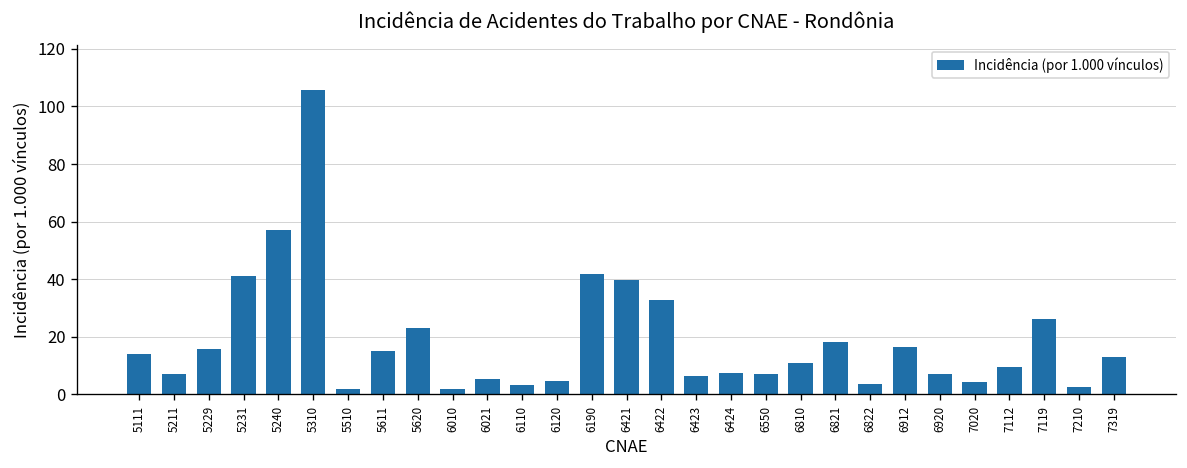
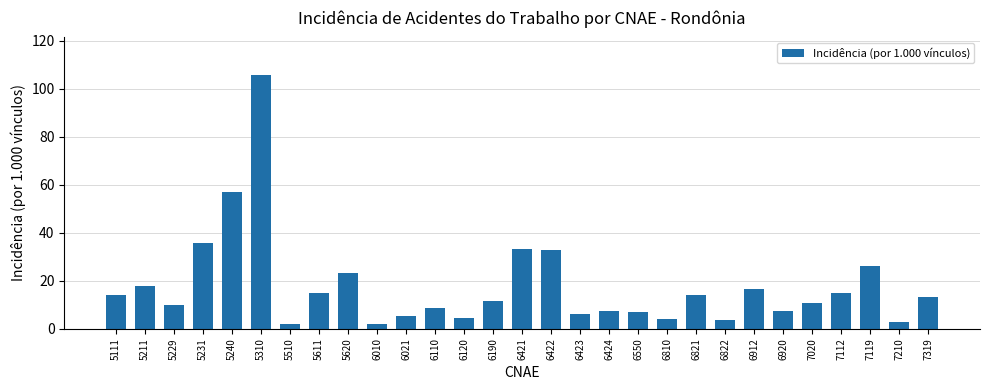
5211: 7 -> 18
5229: 16 -> 10
5231: 41 -> 36
6110: 3 -> 8
6190: 42 -> 11
6421: 40 -> 33
6810: 11 -> 4
6821: 18 -> 14
7020: 4 -> 11
7112: 10 -> 15
